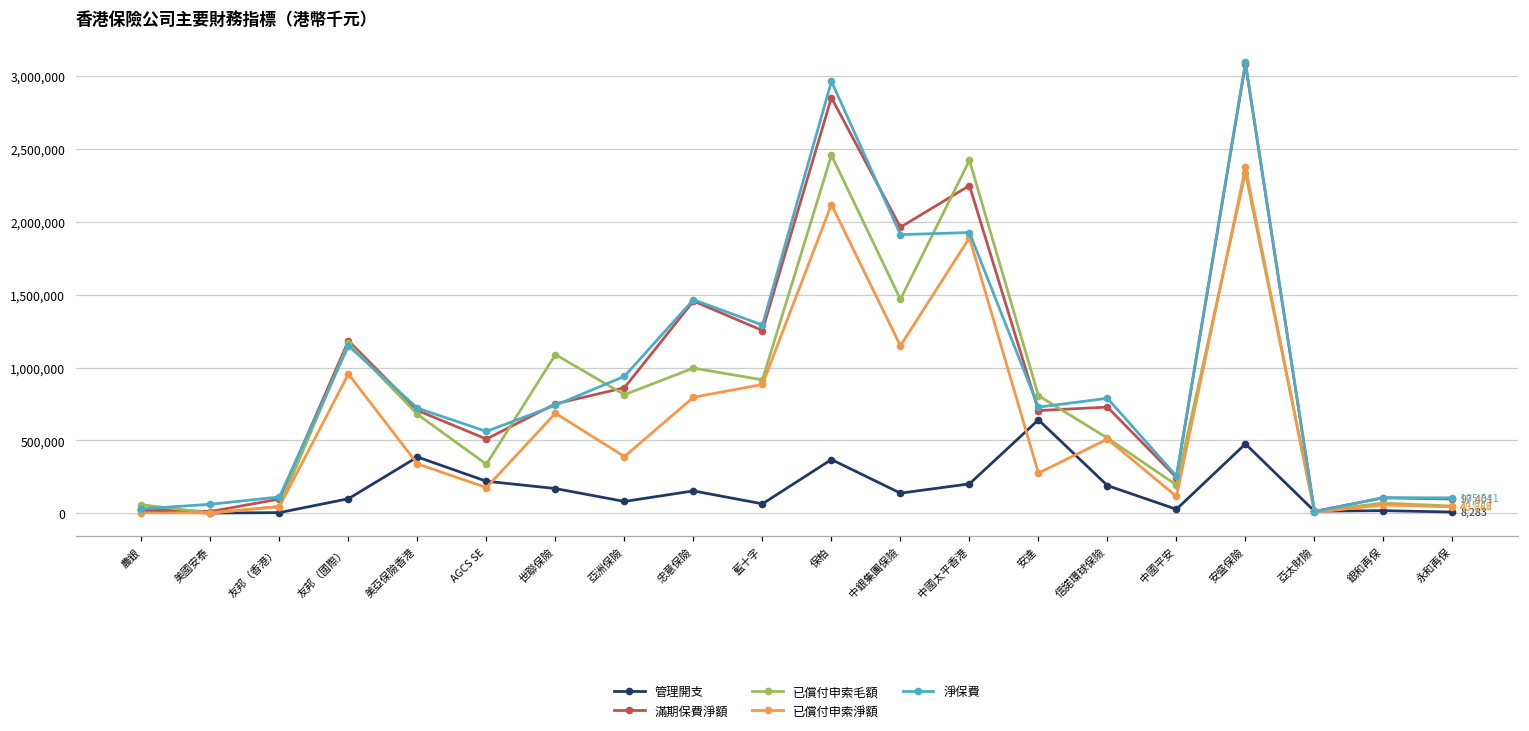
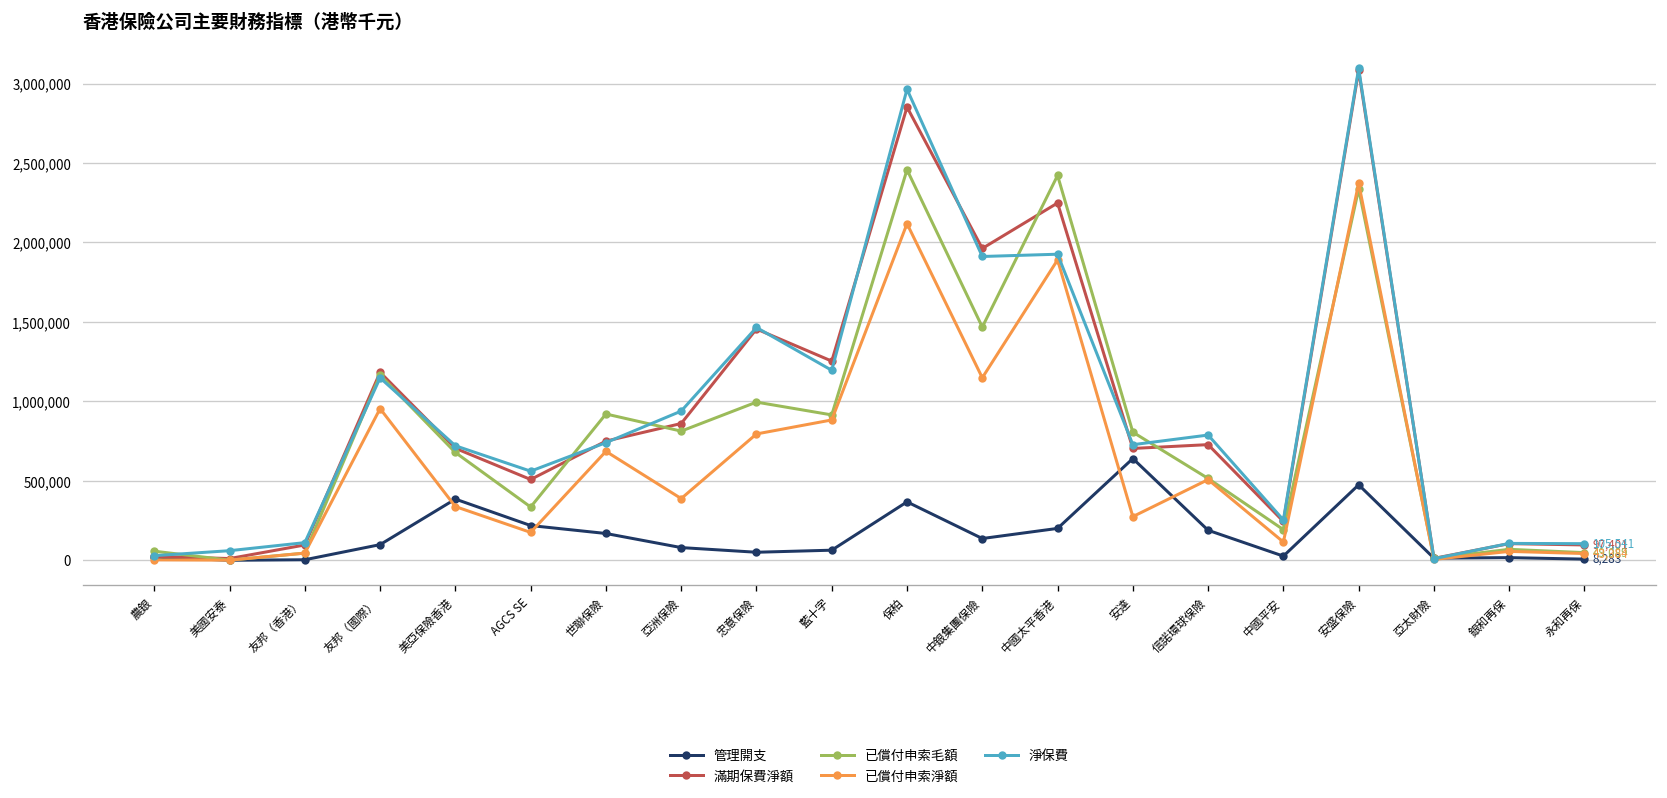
已償付申索毛額, 世聯保險: 1,090,000 -> 920,000
管理開支, 忠意保險: 150,000 -> 50,000
淨保費, 藍十字: 1,290,000 -> 1,200,000
